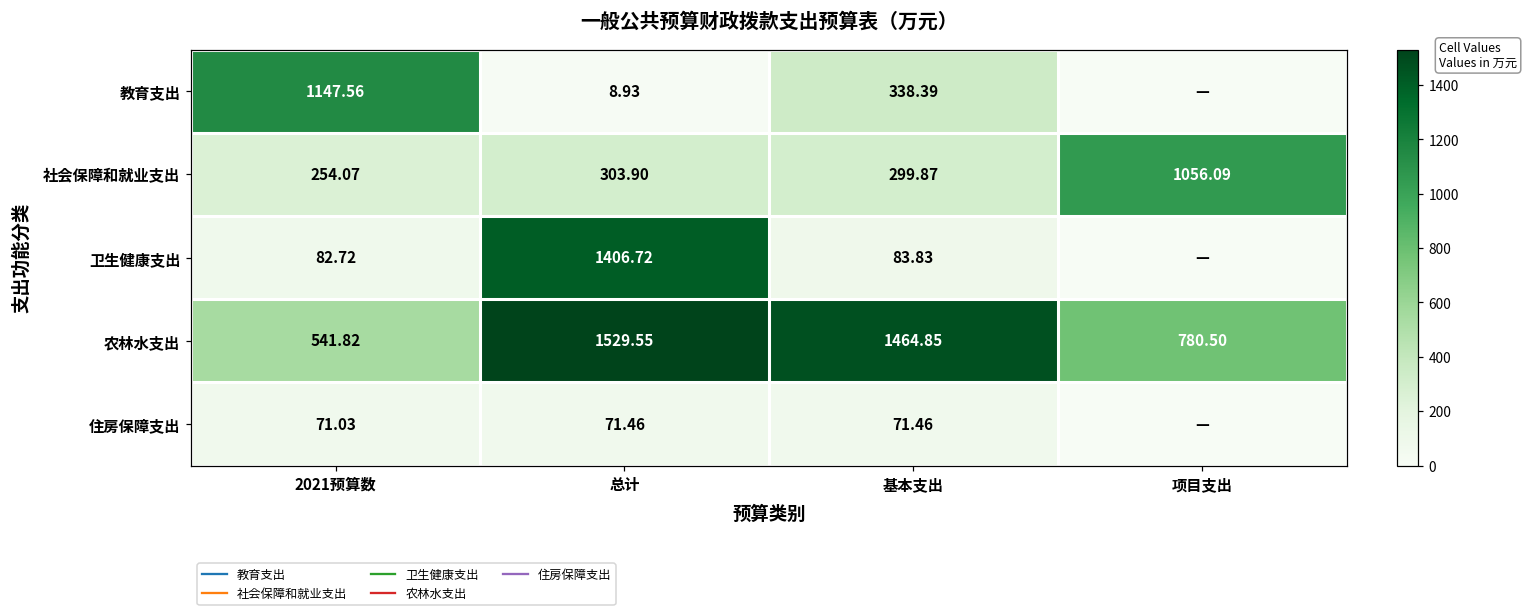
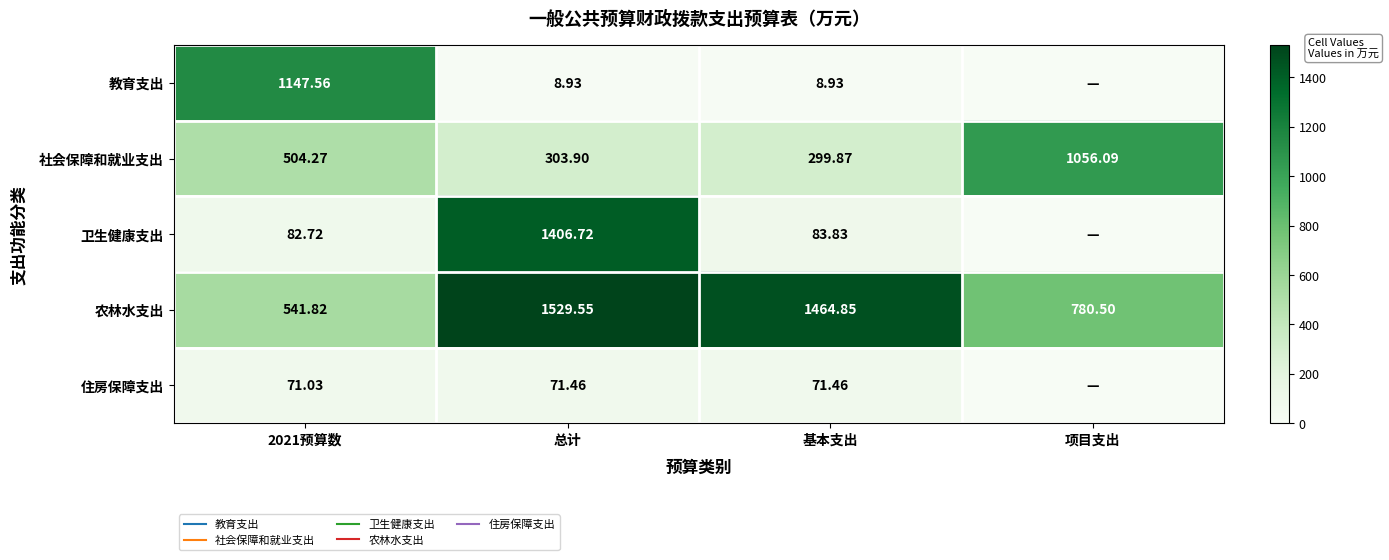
教育支出, 基本支出: 338.39 -> 8.93
社会保障和就业支出, 2021预算数: 254.07 -> 504.27
